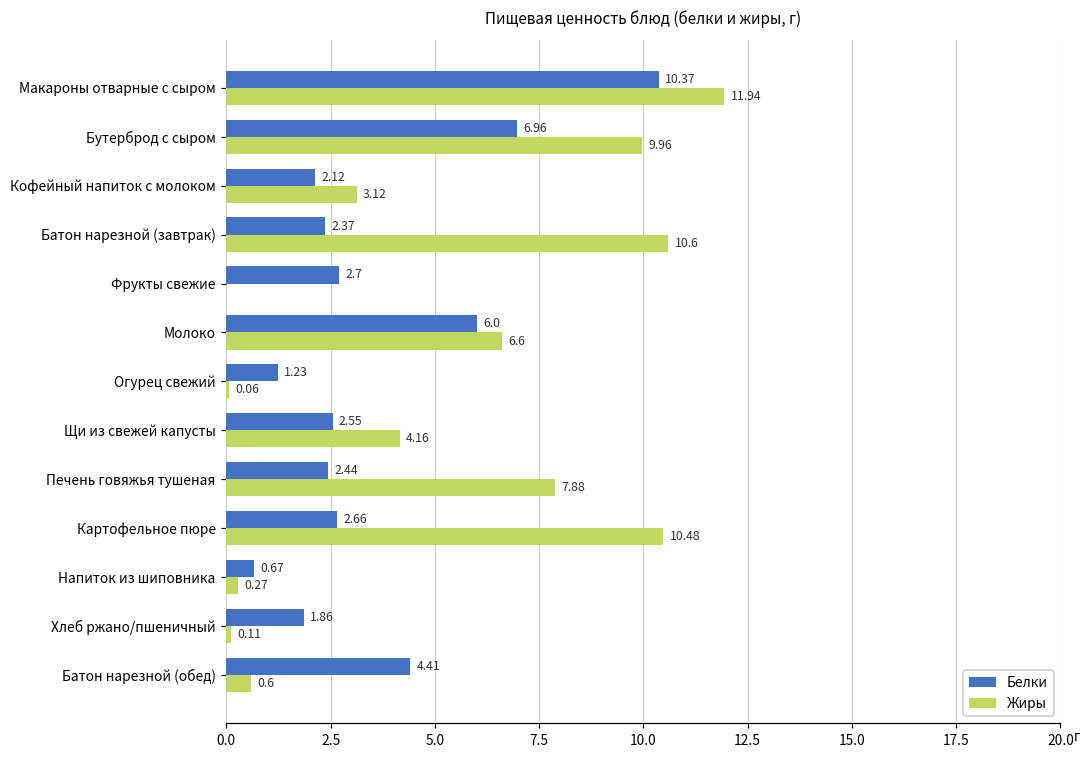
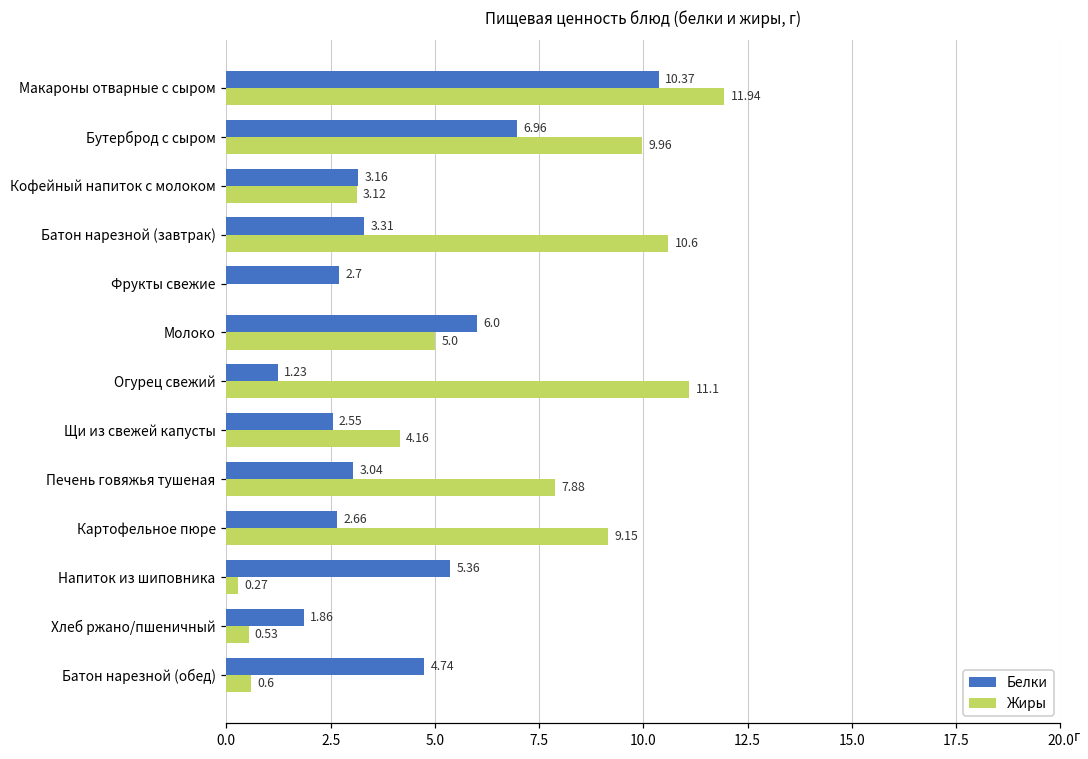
Белки, Кофейный напиток с молоком: 2.12 -> 3.16
Белки, Батон нарезной (завтрак): 2.37 -> 3.31
Жиры, Молоко: 6.6 -> 5.0
Жиры, Огурец свежий: 0.06 -> 11.1
Белки, Печень говяжья тушеная: 2.44 -> 3.04
Жиры, Картофельное пюре: 10.48 -> 9.15
Белки, Напиток из шиповника: 0.67 -> 5.36
Жиры, Хлеб ржано/пшеничный: 0.11 -> 0.53
Белки, Батон нарезной (обед): 4.41 -> 4.74
